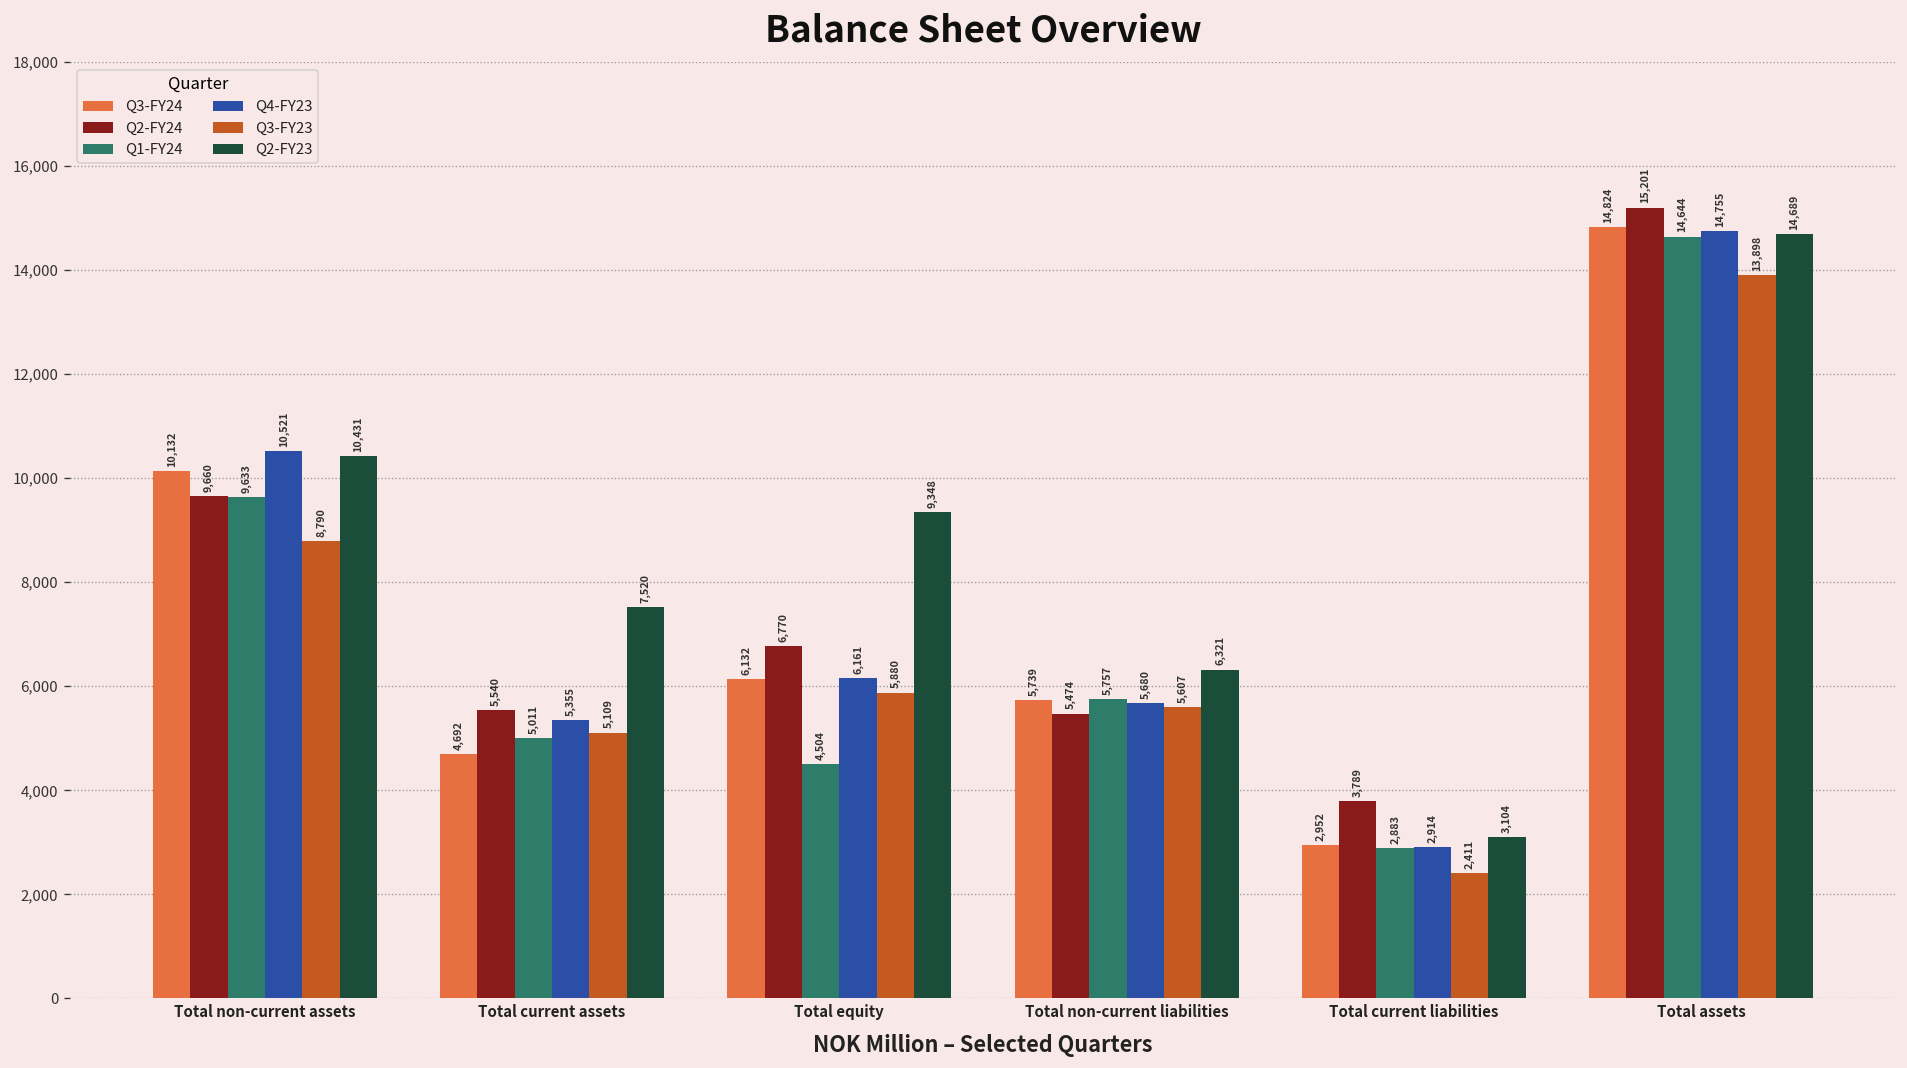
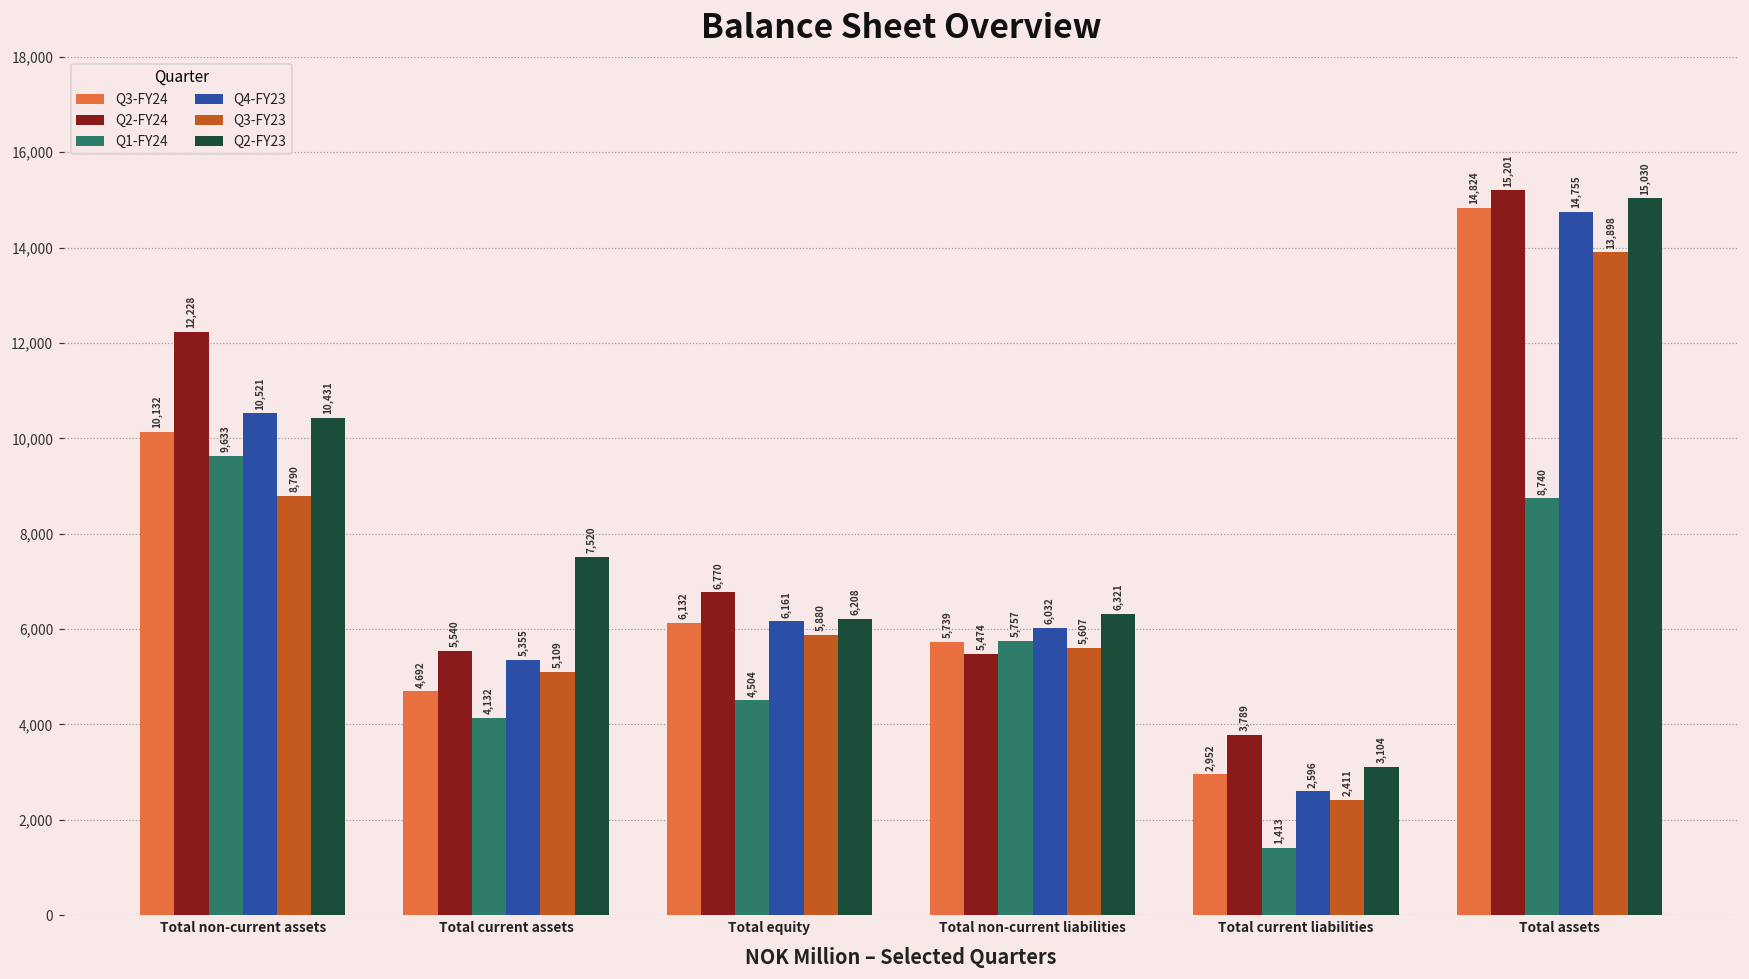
Q2-FY24, Total non-current assets: 9,660 -> 12,228
Q1-FY24, Total current assets: 5,011 -> 4,132
Q2-FY23, Total equity: 9,348 -> 6,208
Q4-FY23, Total non-current liabilities: 5,680 -> 6,032
Q1-FY24, Total current liabilities: 2,883 -> 1,413
Q4-FY23, Total current liabilities: 2,914 -> 2,596
Q1-FY24, Total assets: 14,644 -> 8,740
Q2-FY23, Total assets: 14,689 -> 15,030
